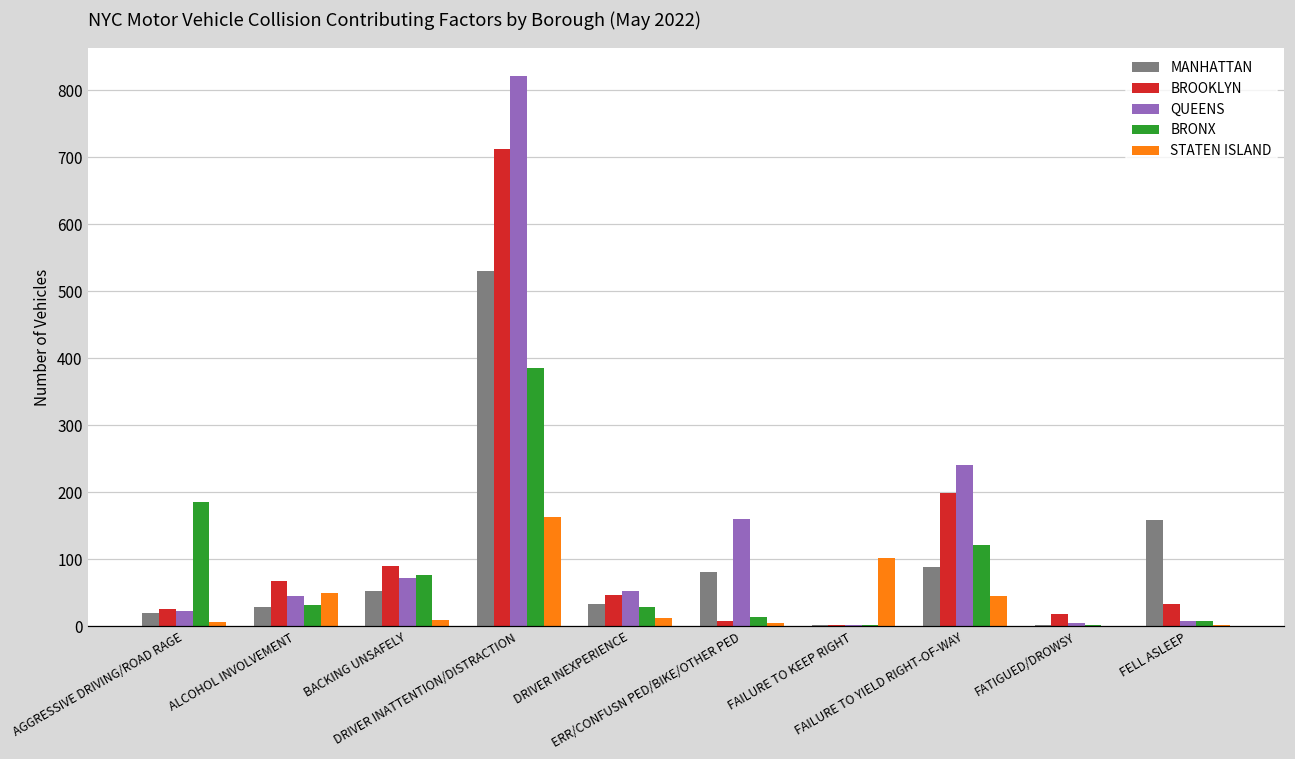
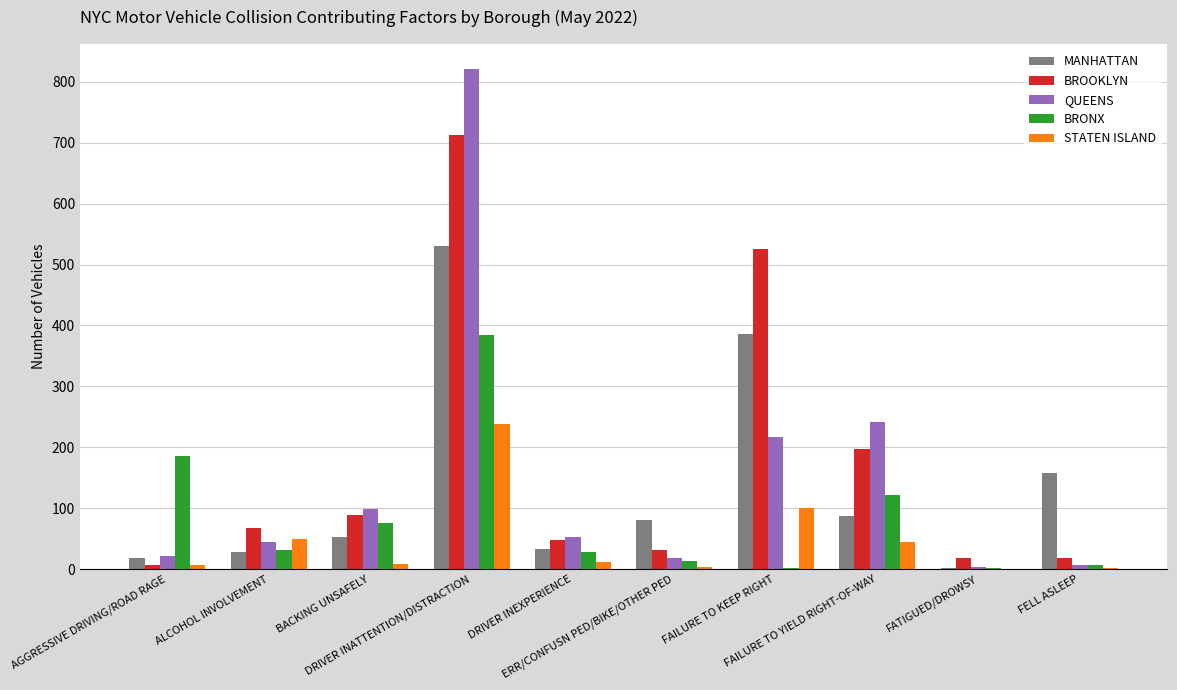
BROOKLYN, AGGRESSIVE DRIVING/ROAD RAGE: 30 -> 10
QUEENS, BACKING UNSAFELY: 70 -> 100
STATEN ISLAND, DRIVER INATTENTION/DISTRACTION: 160 -> 240
BROOKLYN, ERR/CONFUSN PED/BIKE/OTHER PED: 10 -> 30
QUEENS, ERR/CONFUSN PED/BIKE/OTHER PED: 160 -> 20
MANHATTAN, FAILURE TO KEEP RIGHT: 0 -> 390
BROOKLYN, FAILURE TO KEEP RIGHT: 0 -> 530
QUEENS, FAILURE TO KEEP RIGHT: 0 -> 220
BROOKLYN, FELL ASLEEP: 30 -> 20
